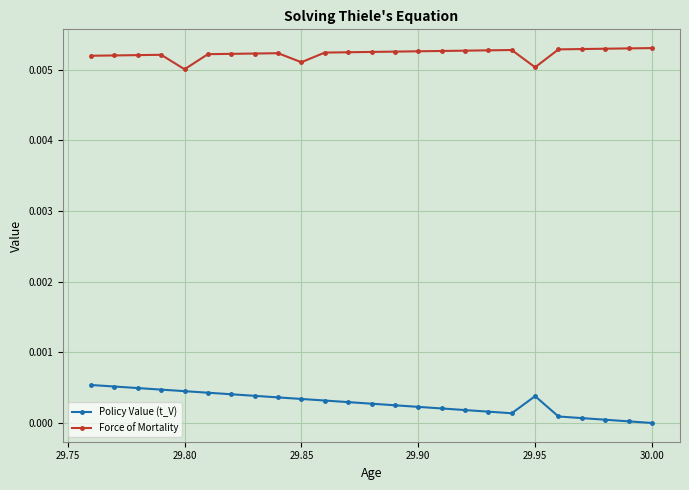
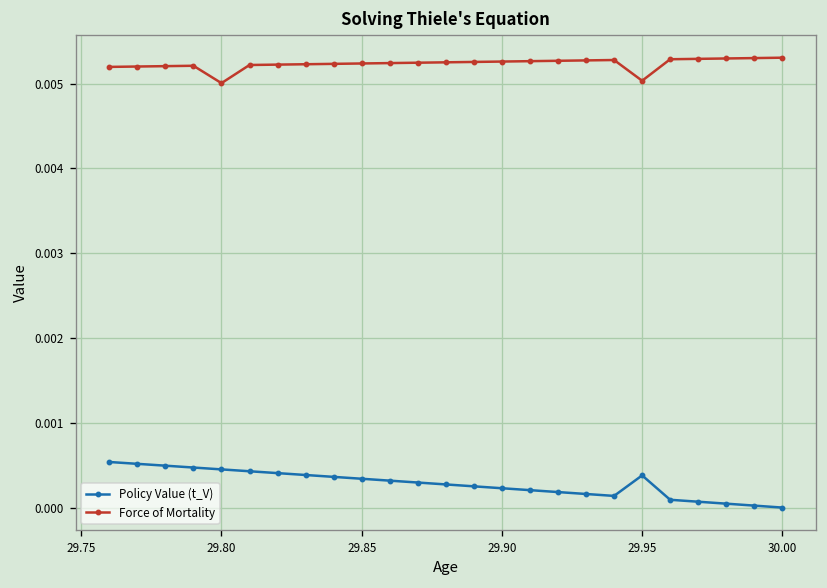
Force of Mortality, 29.85: 0.0051 -> 0.0052
